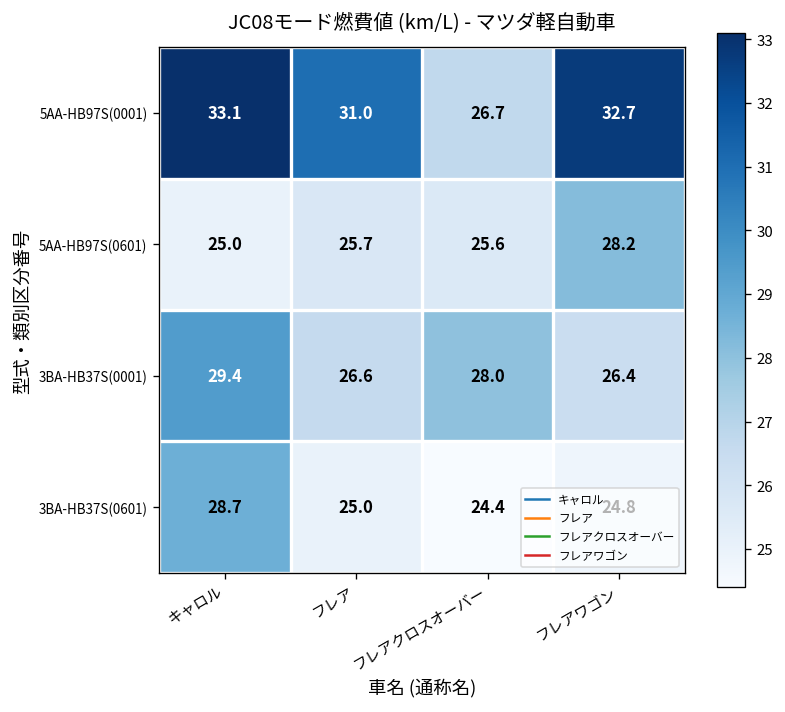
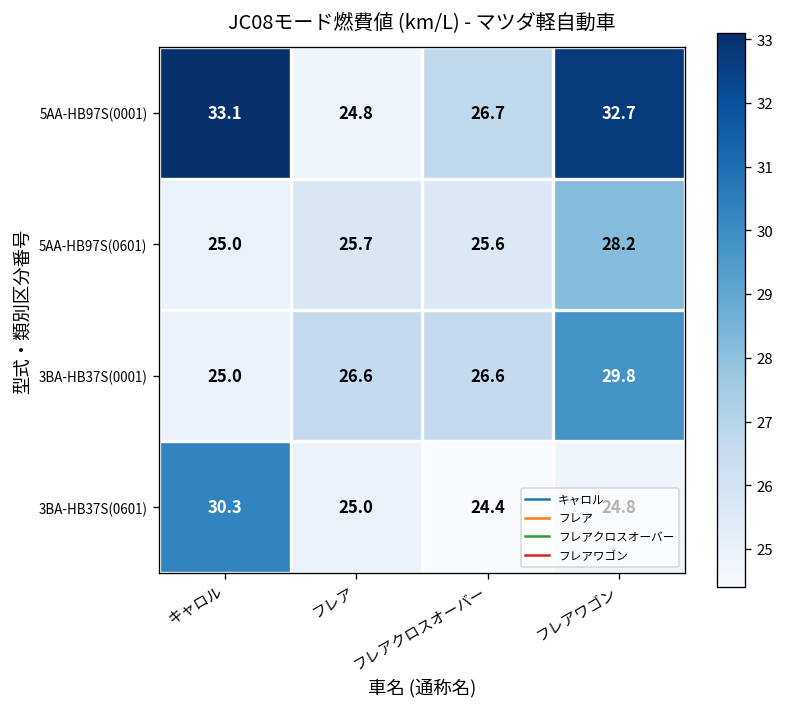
5AA-HB97S(0001), フレア: 31.0 -> 24.8
3BA-HB37S(0001), キャロル: 29.4 -> 25.0
3BA-HB37S(0001), フレアクロスオーバー: 28.0 -> 26.6
3BA-HB37S(0001), フレアワゴン: 26.4 -> 29.8
3BA-HB37S(0601), キャロル: 28.7 -> 30.3
